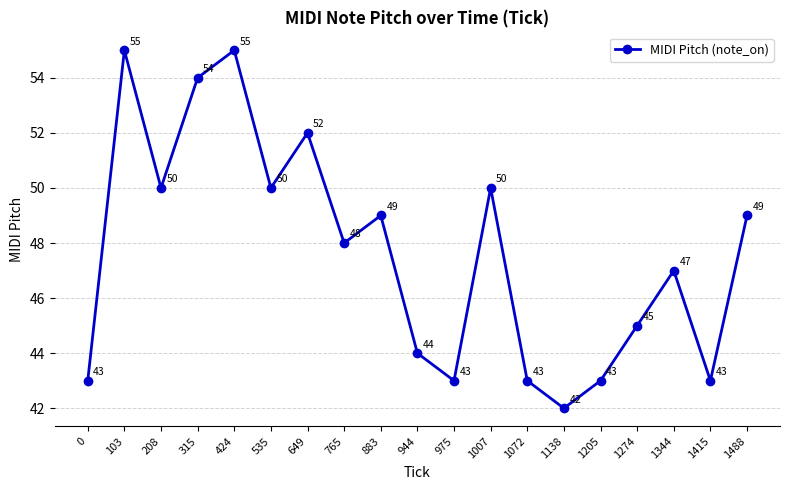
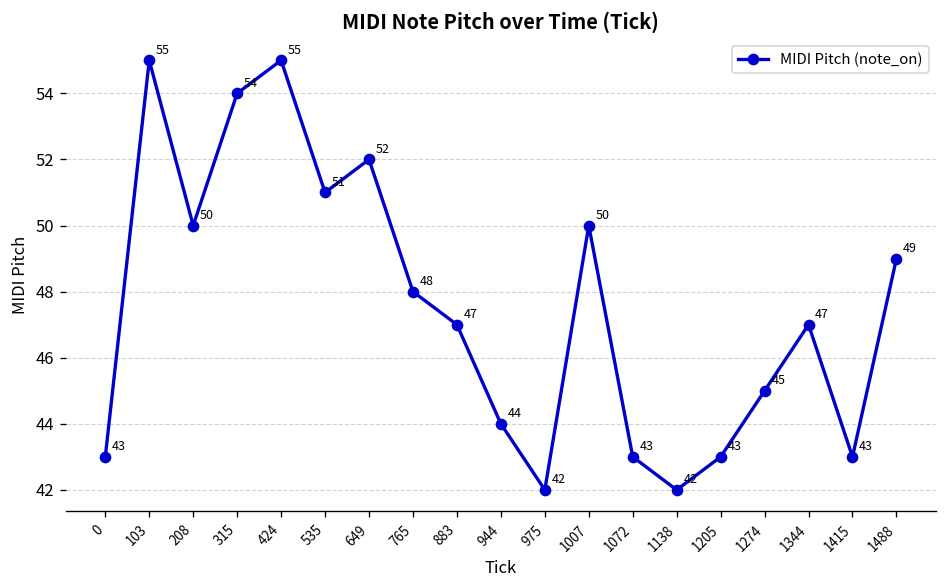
535: 50 -> 51
883: 49 -> 47
975: 43 -> 42
